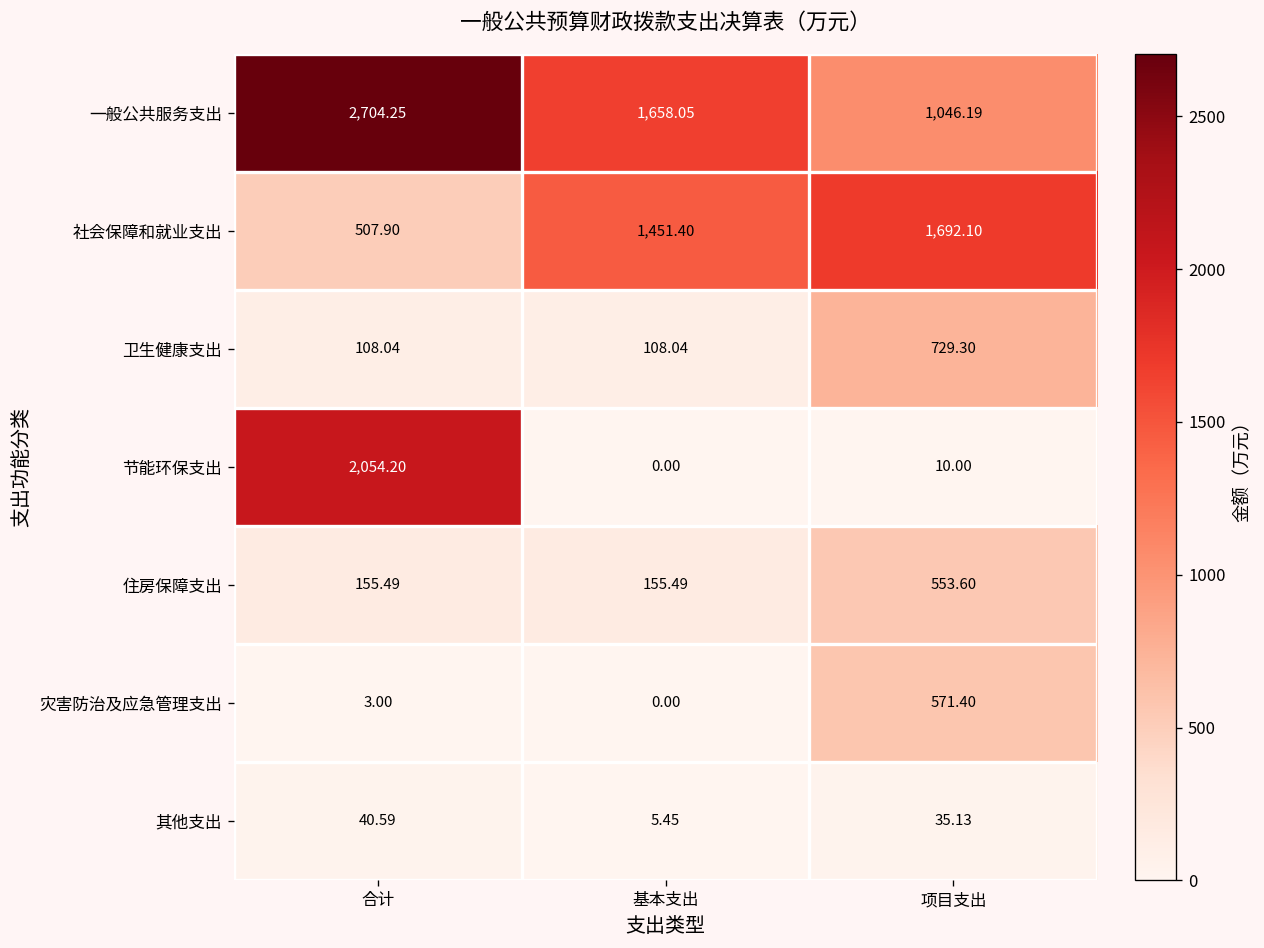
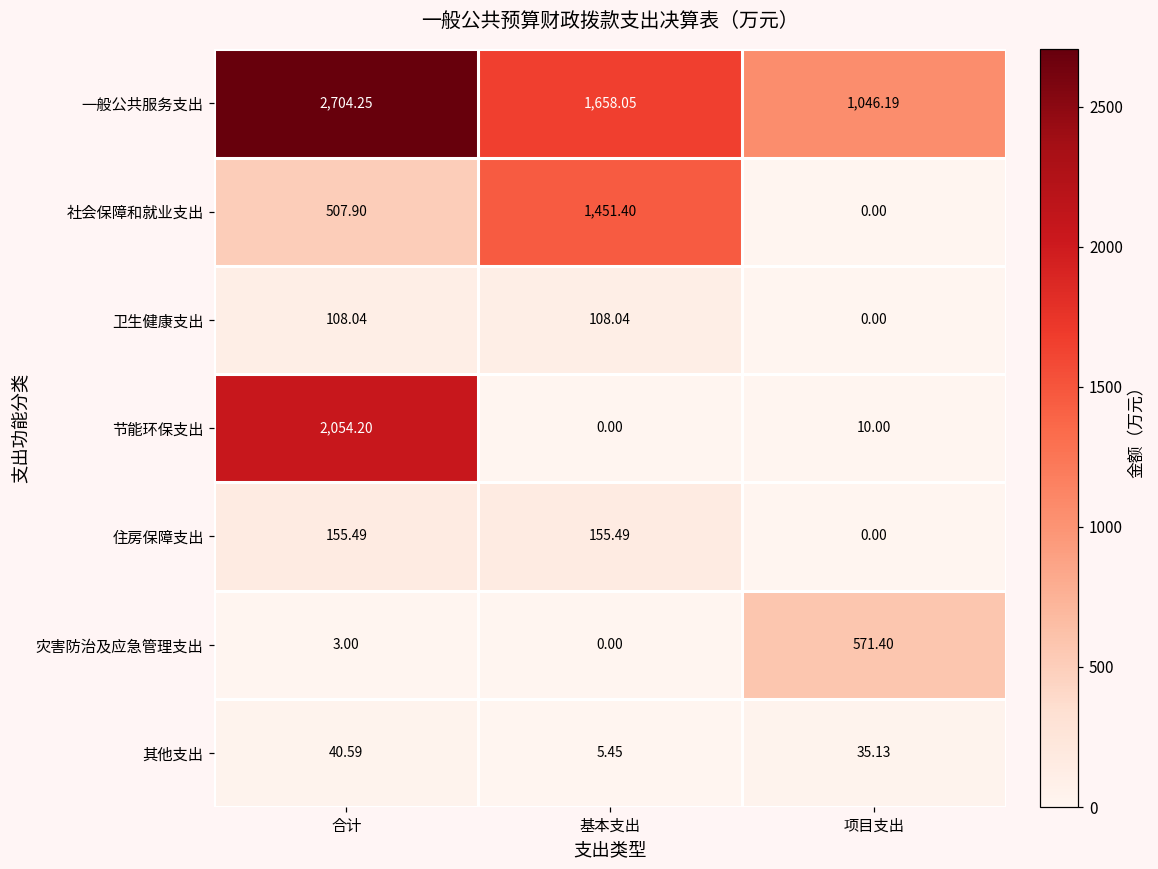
社会保障和就业支出, 项目支出: 1,692.10 -> 0.00
卫生健康支出, 项目支出: 729.30 -> 0.00
住房保障支出, 项目支出: 553.60 -> 0.00
